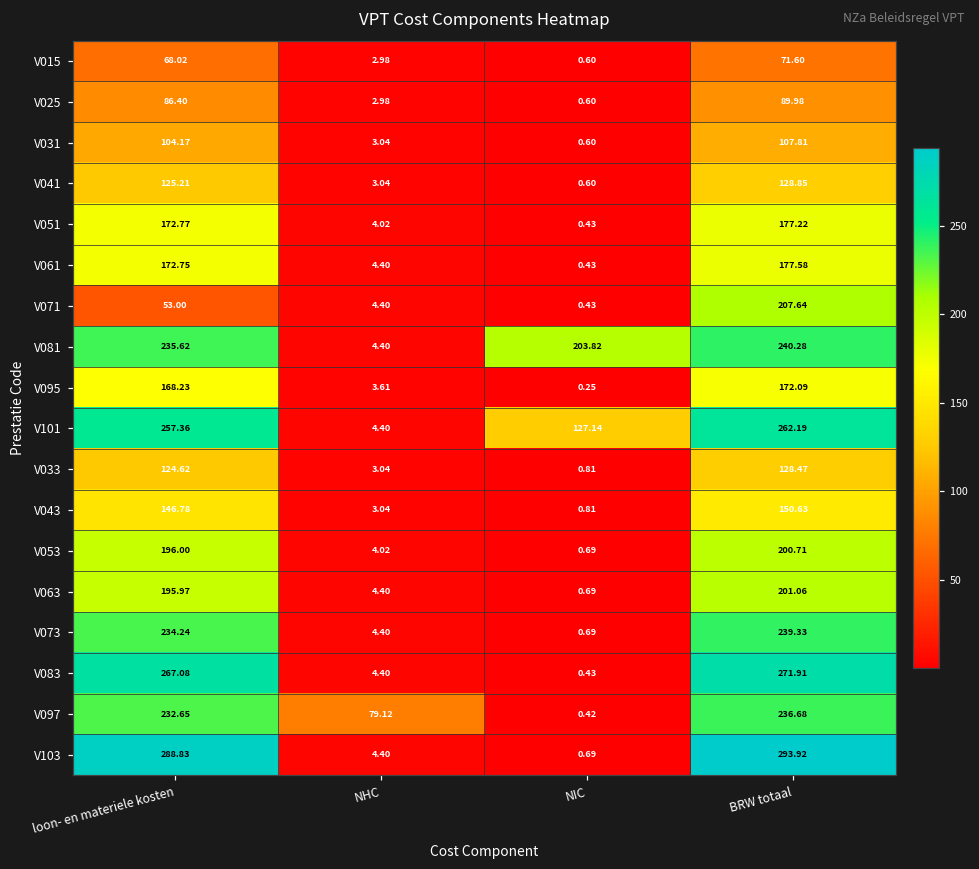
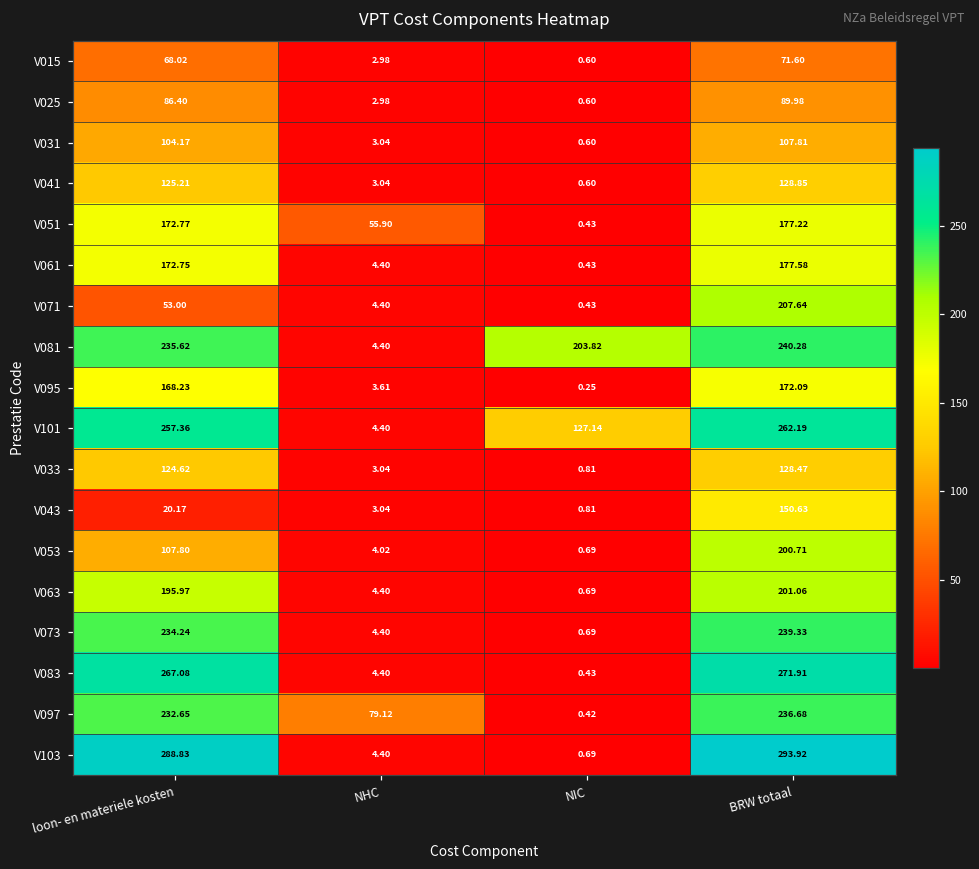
V051, NHC: 4.02 -> 55.90
V043, loon- en materiele kosten: 146.78 -> 20.17
V053, loon- en materiele kosten: 196.00 -> 107.80
